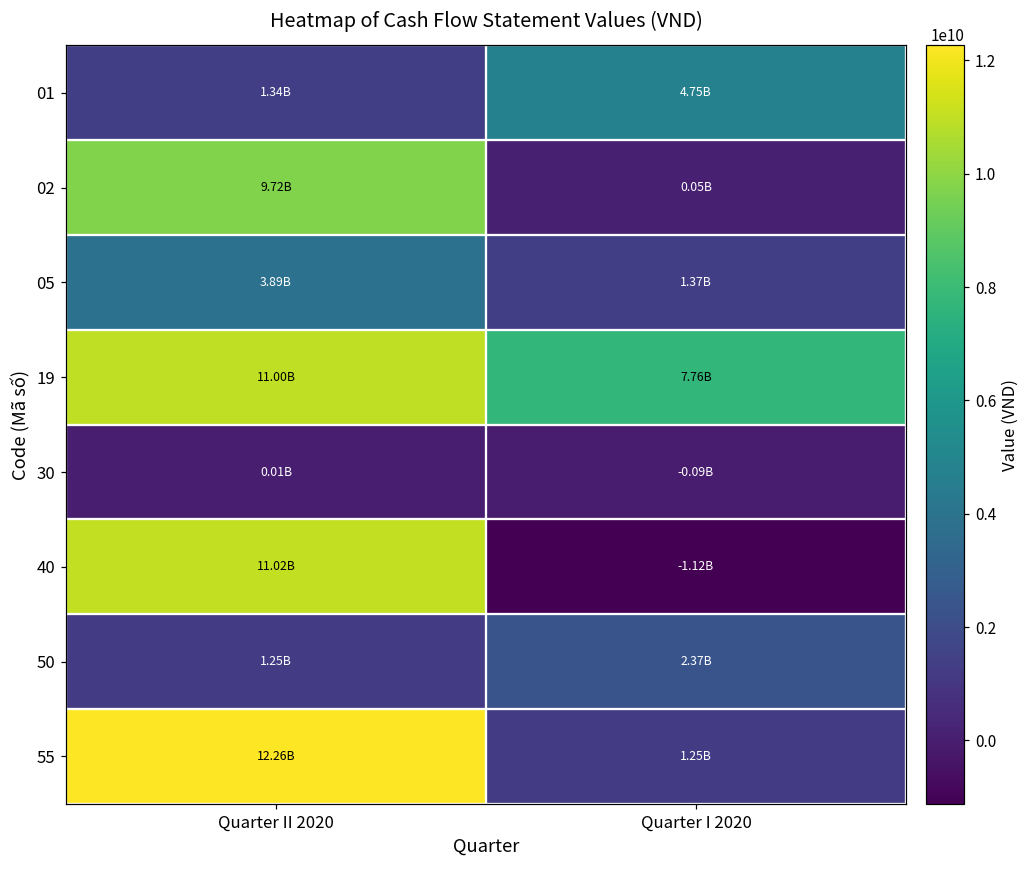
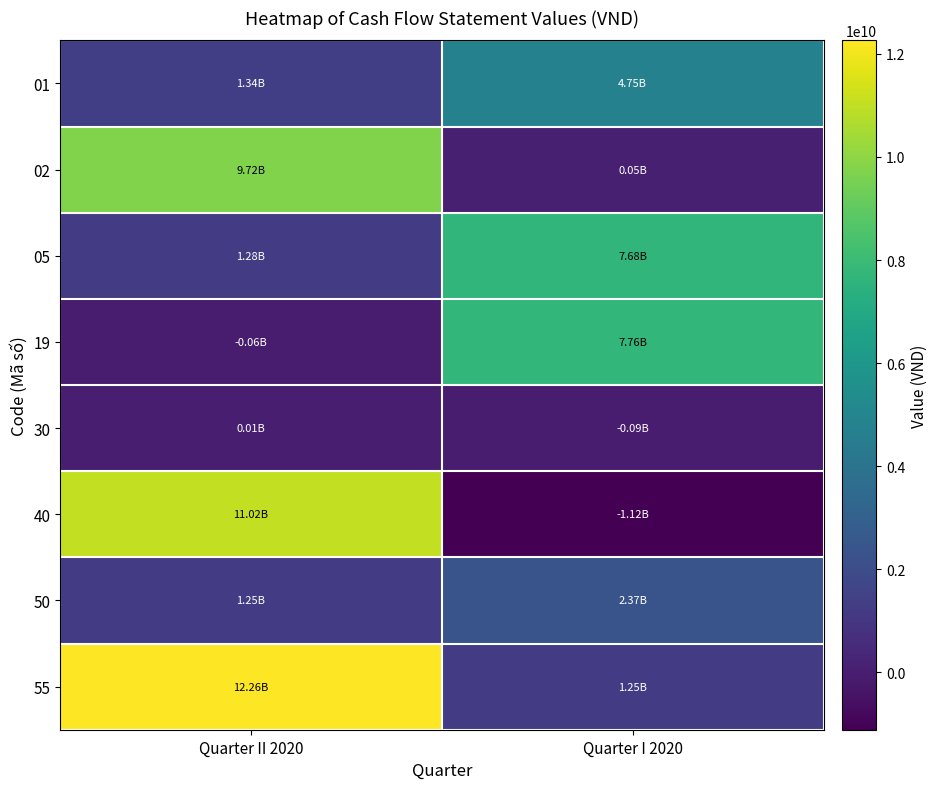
05, Quarter II 2020: 3.89B -> 1.28B
05, Quarter I 2020: 1.37B -> 7.68B
19, Quarter II 2020: 11.00B -> -0.06B
